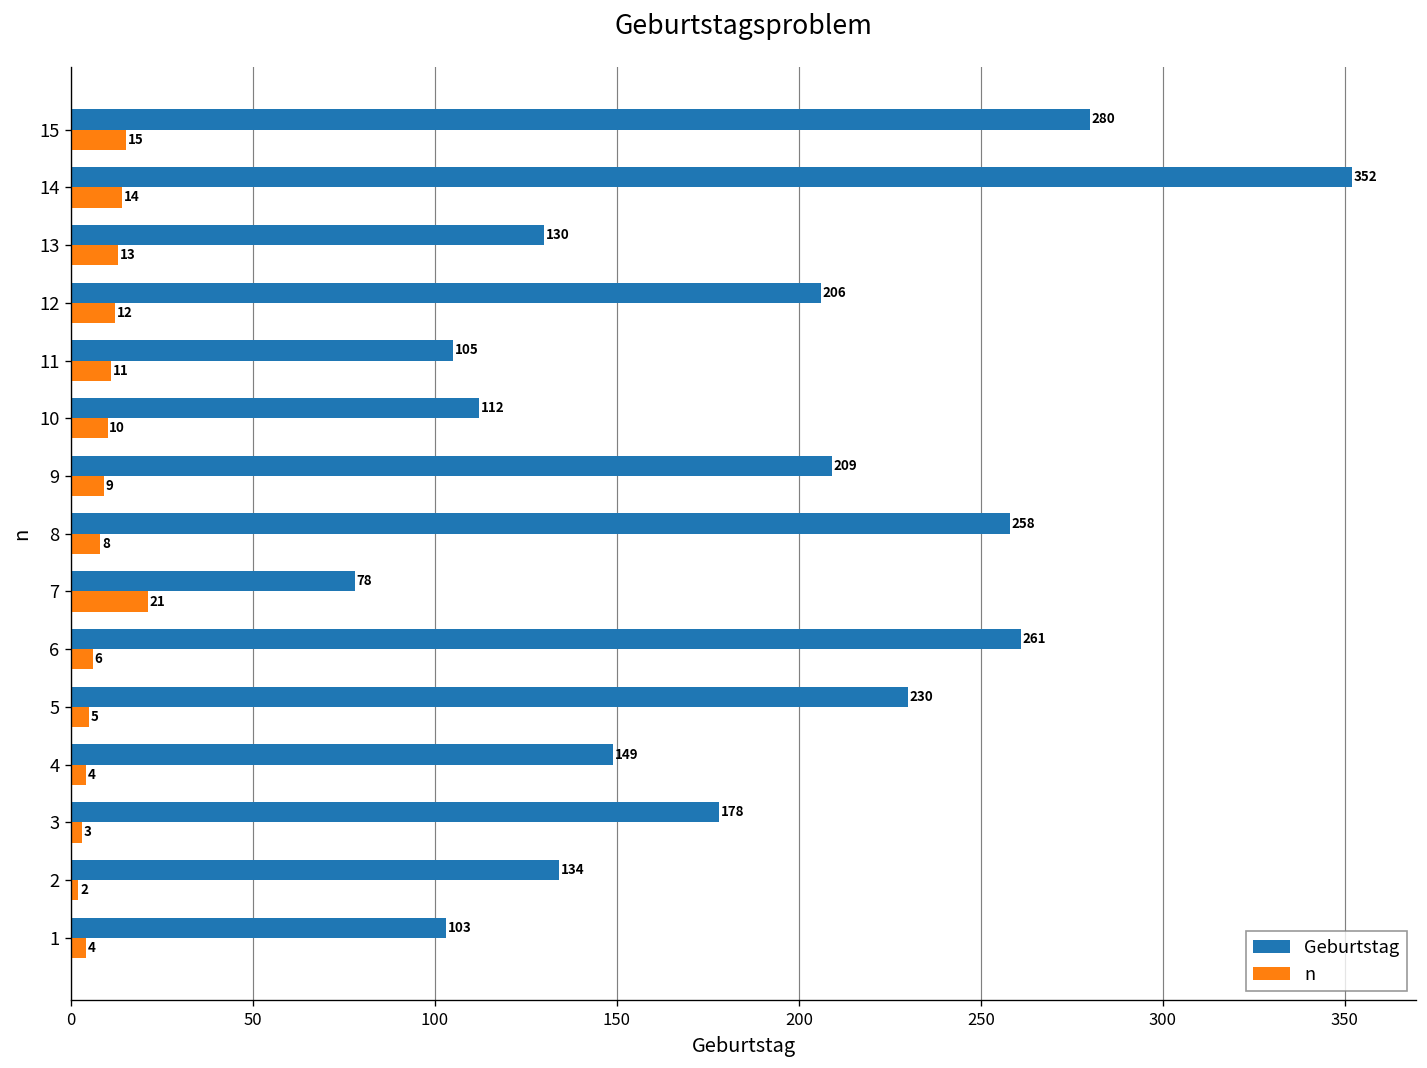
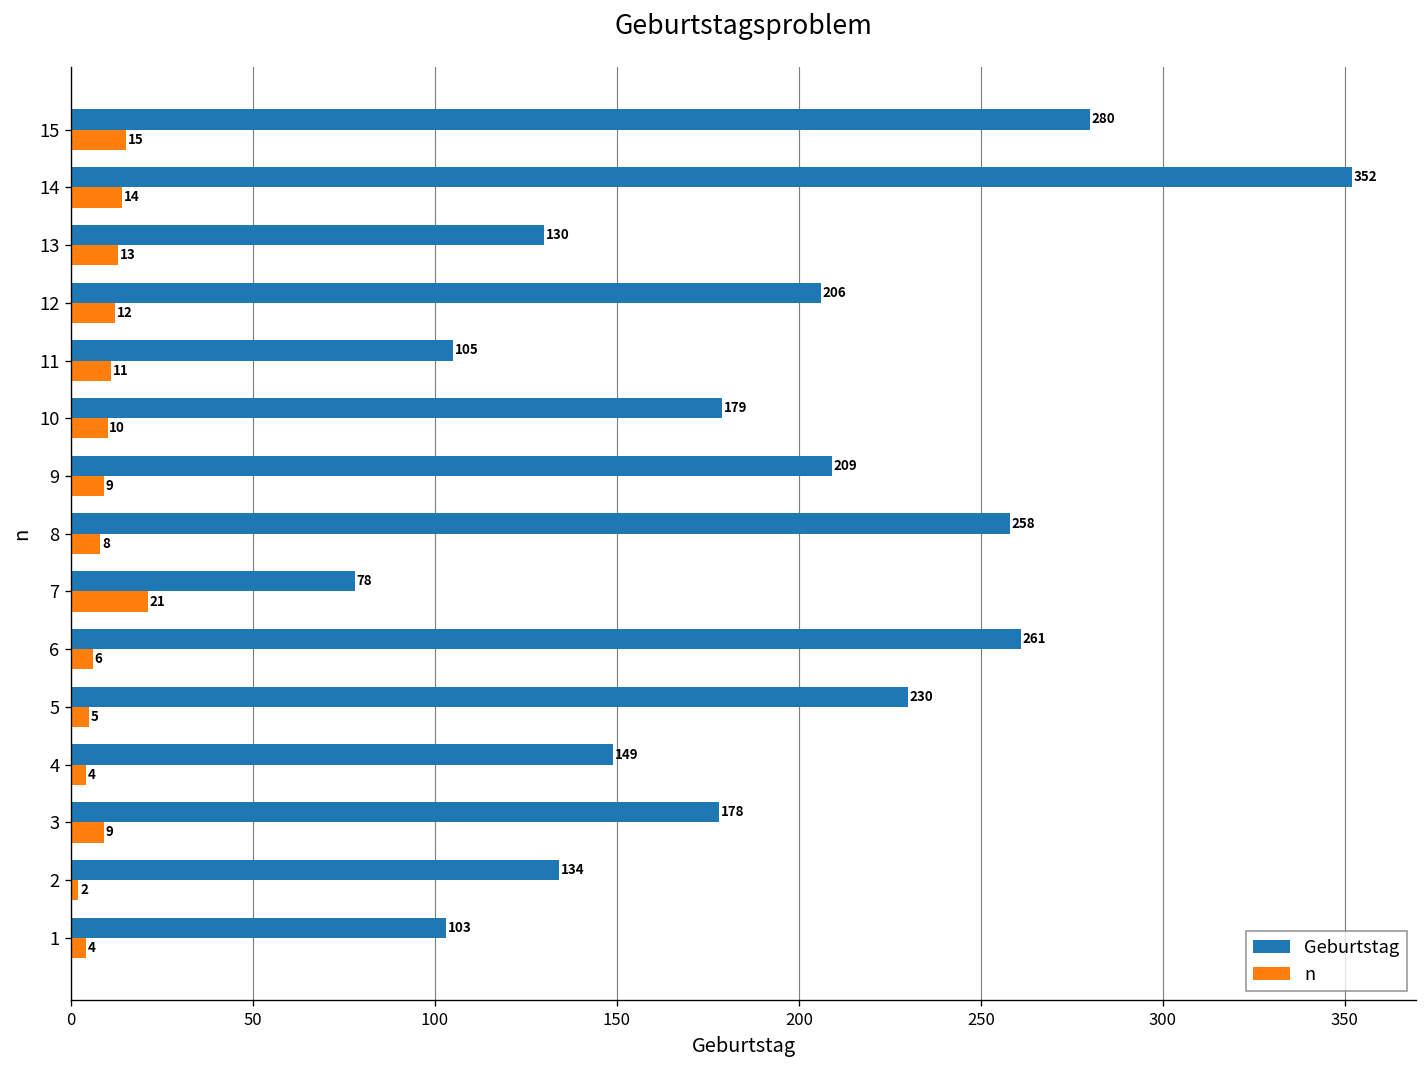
Geburtstag, 10: 112 -> 179
n, 3: 3 -> 9
